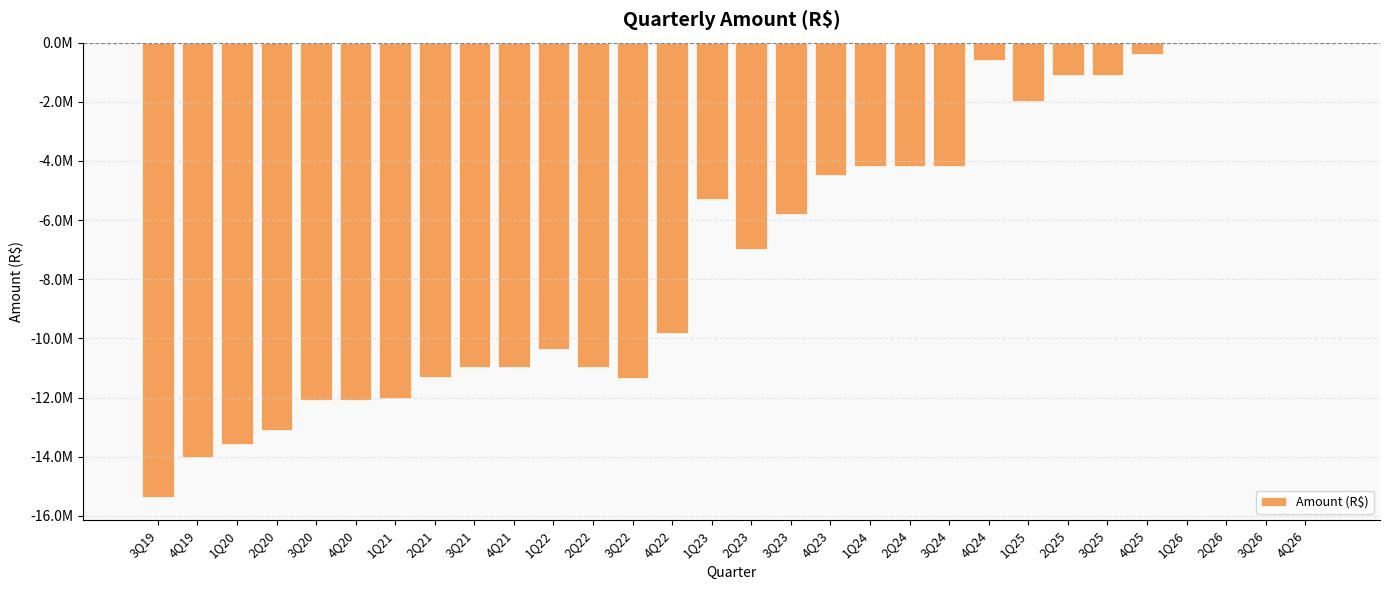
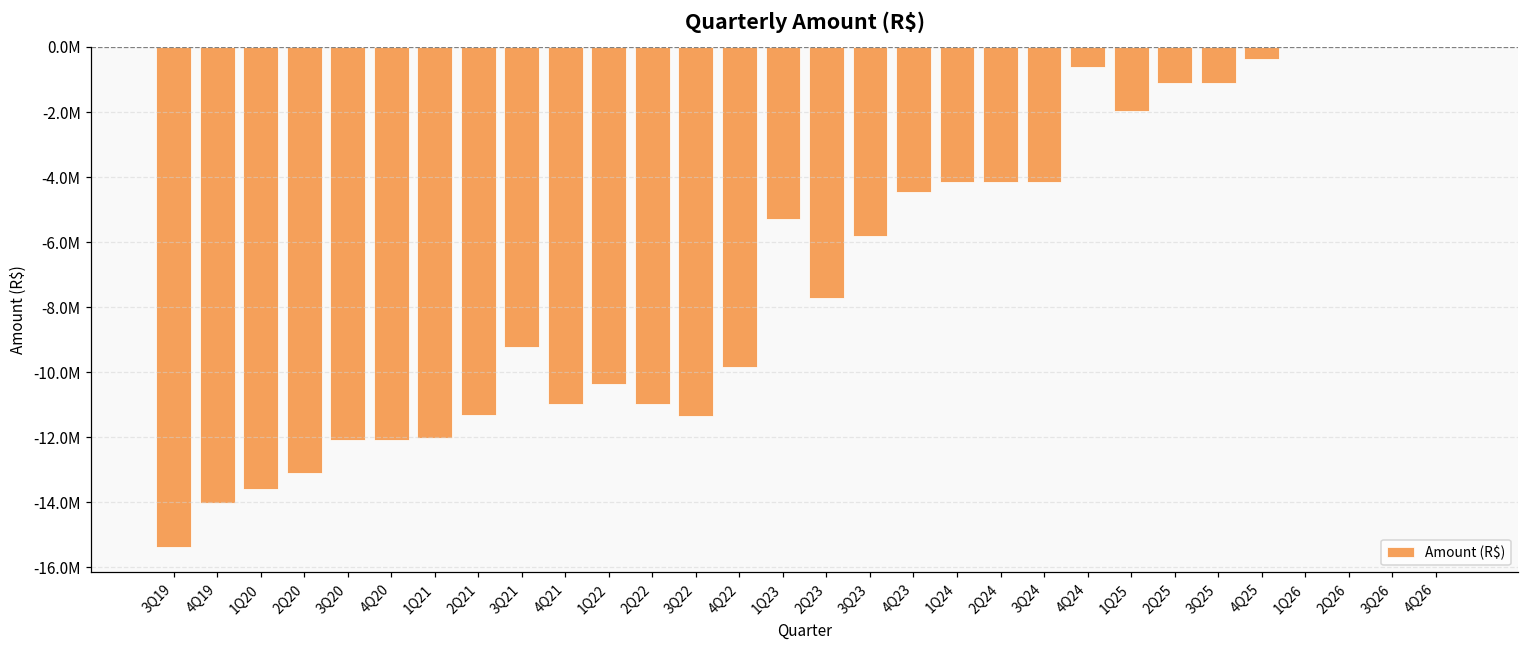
3Q21: -11000000 -> -9200000
2Q23: -7000000 -> -7700000
